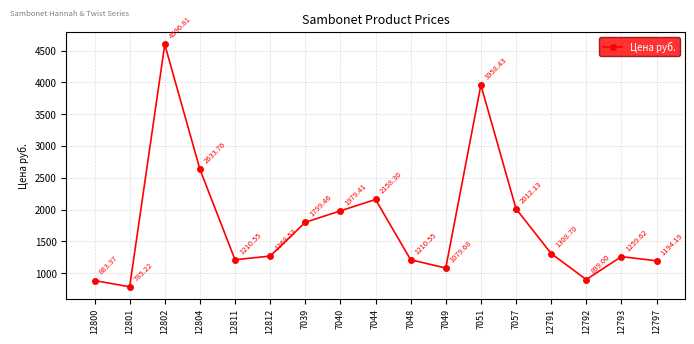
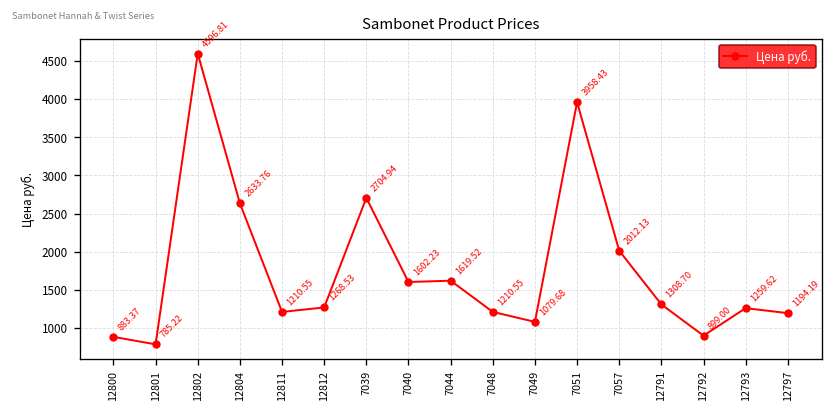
7039: 1799.46 -> 2704.94
7040: 1979.41 -> 1602.23
7044: 2158.30 -> 1619.52
